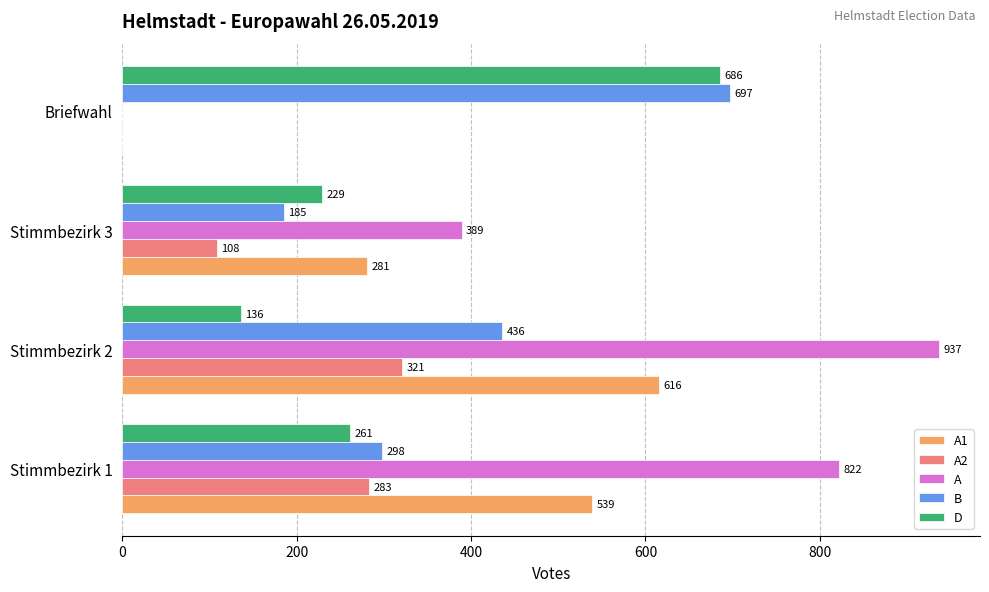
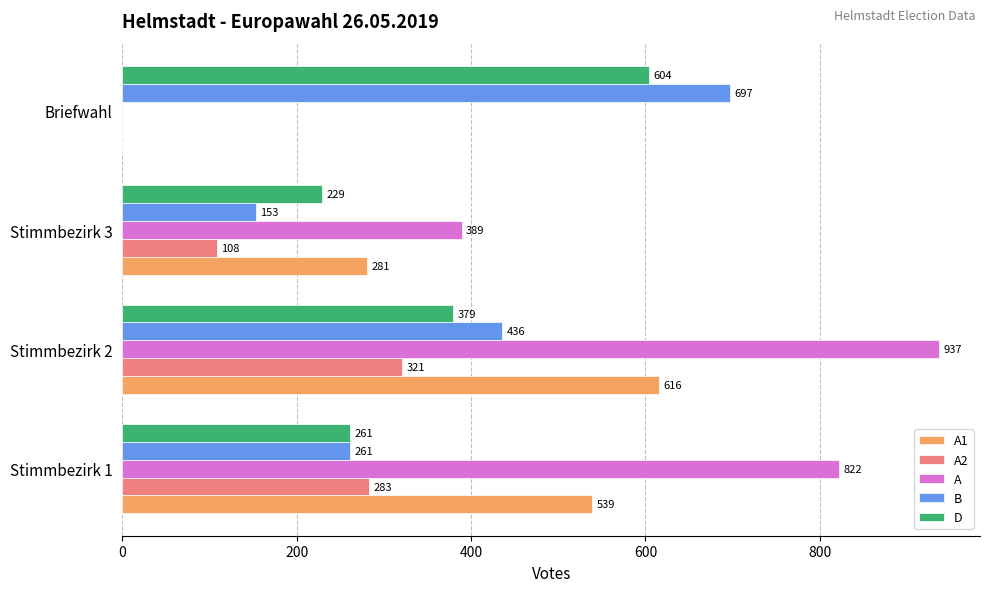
D, Briefwahl: 686 -> 604
B, Stimmbezirk 3: 185 -> 153
D, Stimmbezirk 2: 136 -> 379
B, Stimmbezirk 1: 298 -> 261
